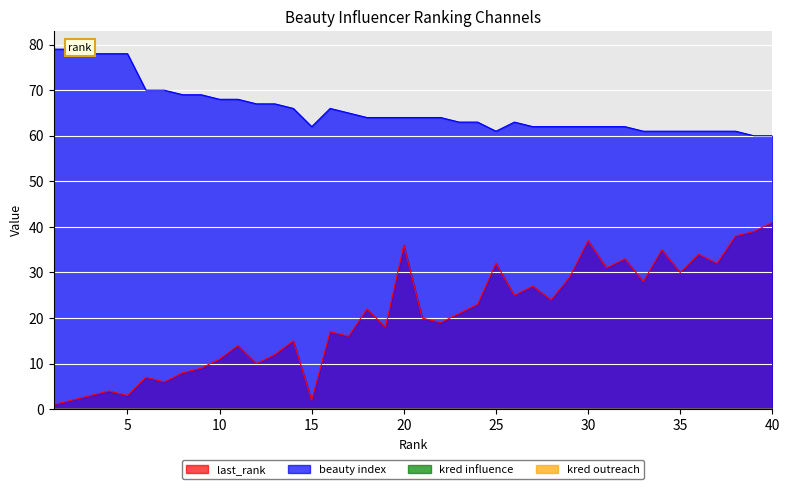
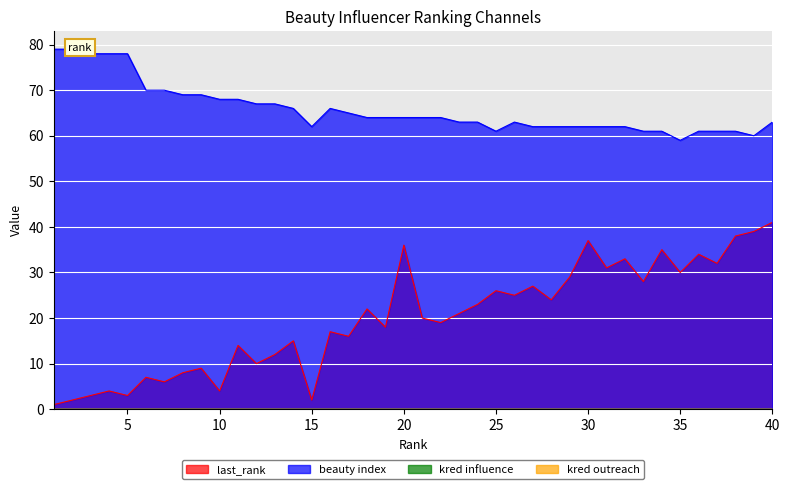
last_rank, 10: 11 -> 4
last_rank, 25: 32 -> 26
beauty index, 35: 61 -> 59
beauty index, 40: 60 -> 63
